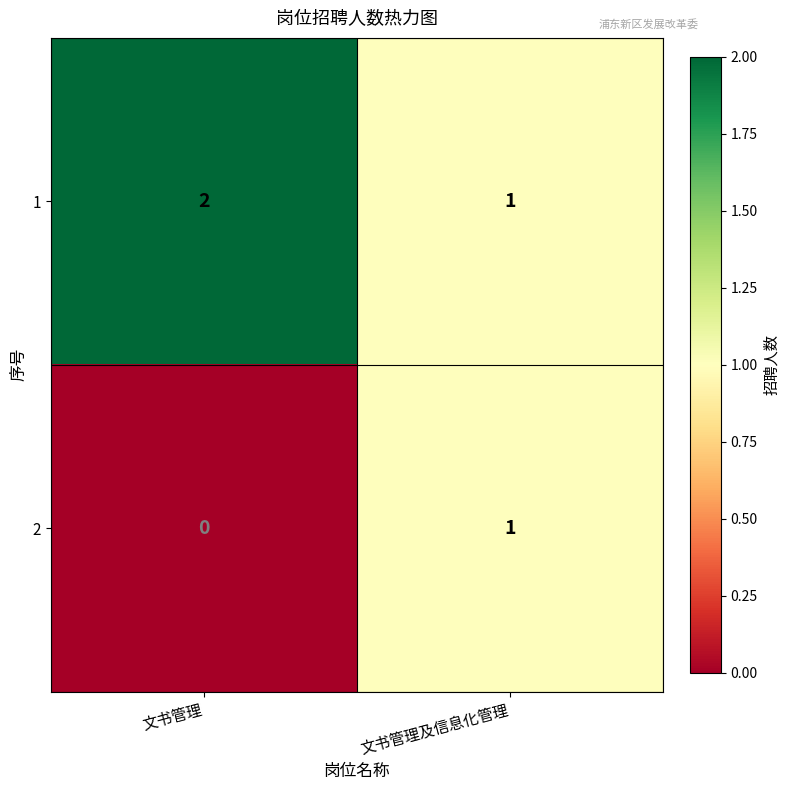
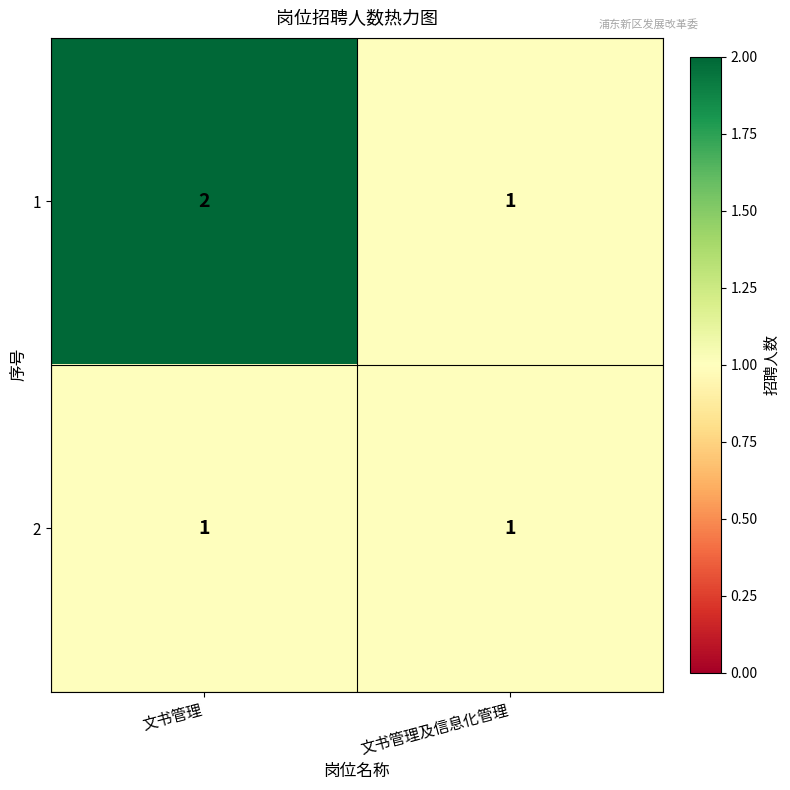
2, 文书管理: 0 -> 1
